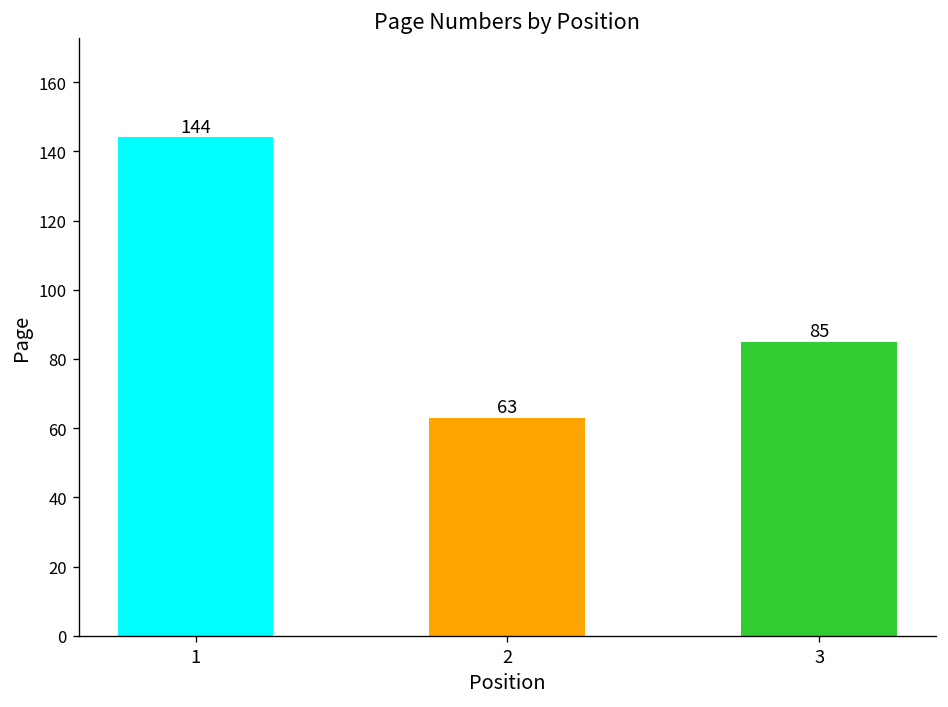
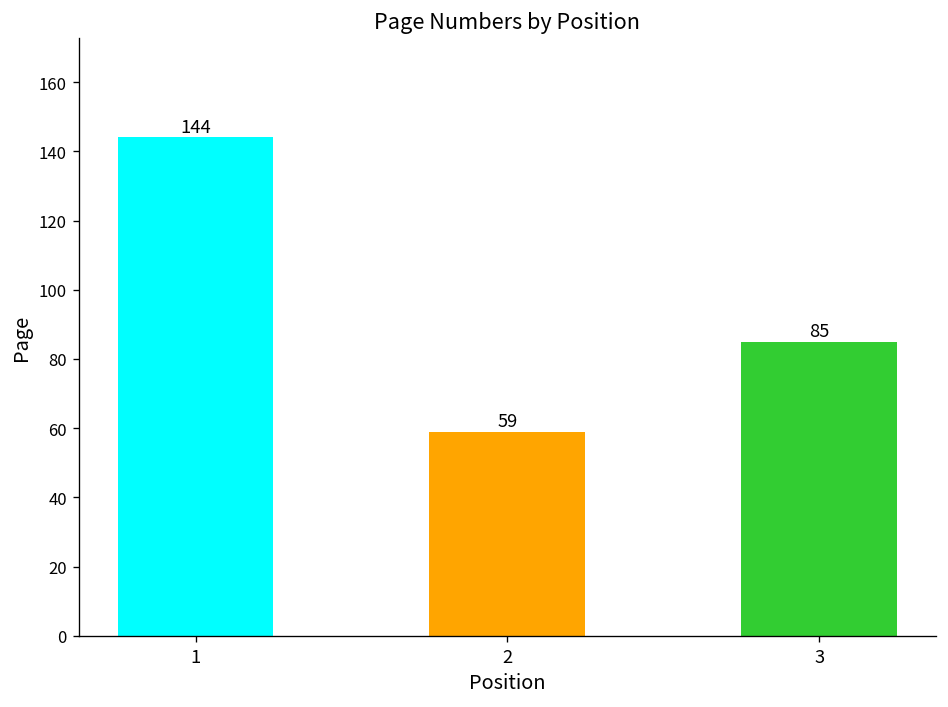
2: 63 -> 59
